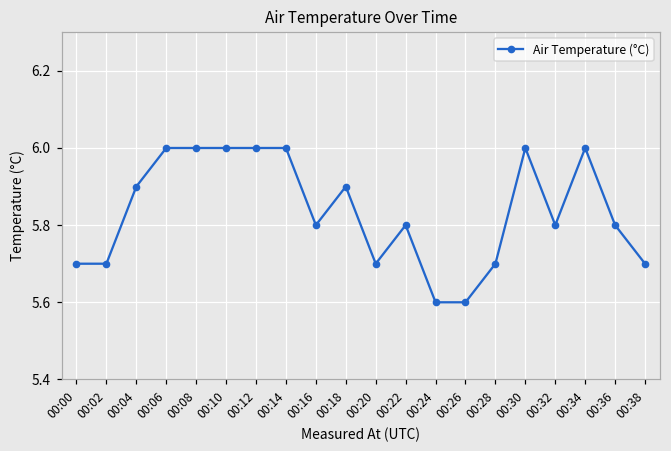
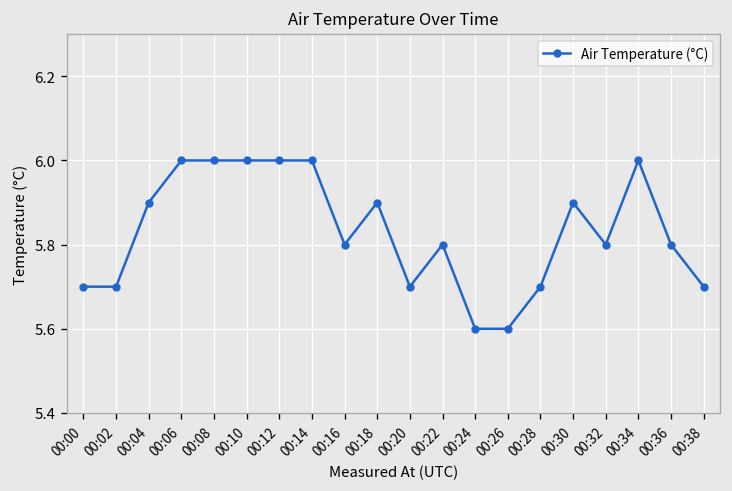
00:30: 6.0 -> 5.9
